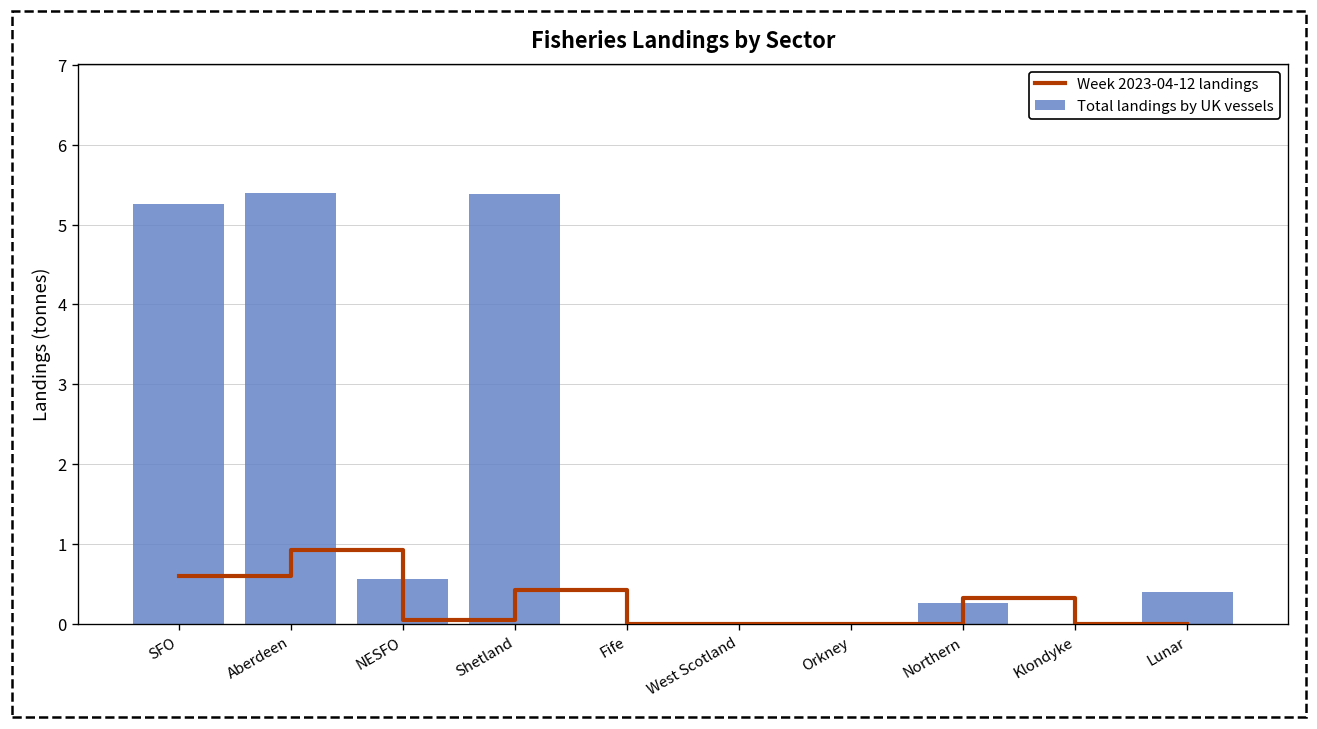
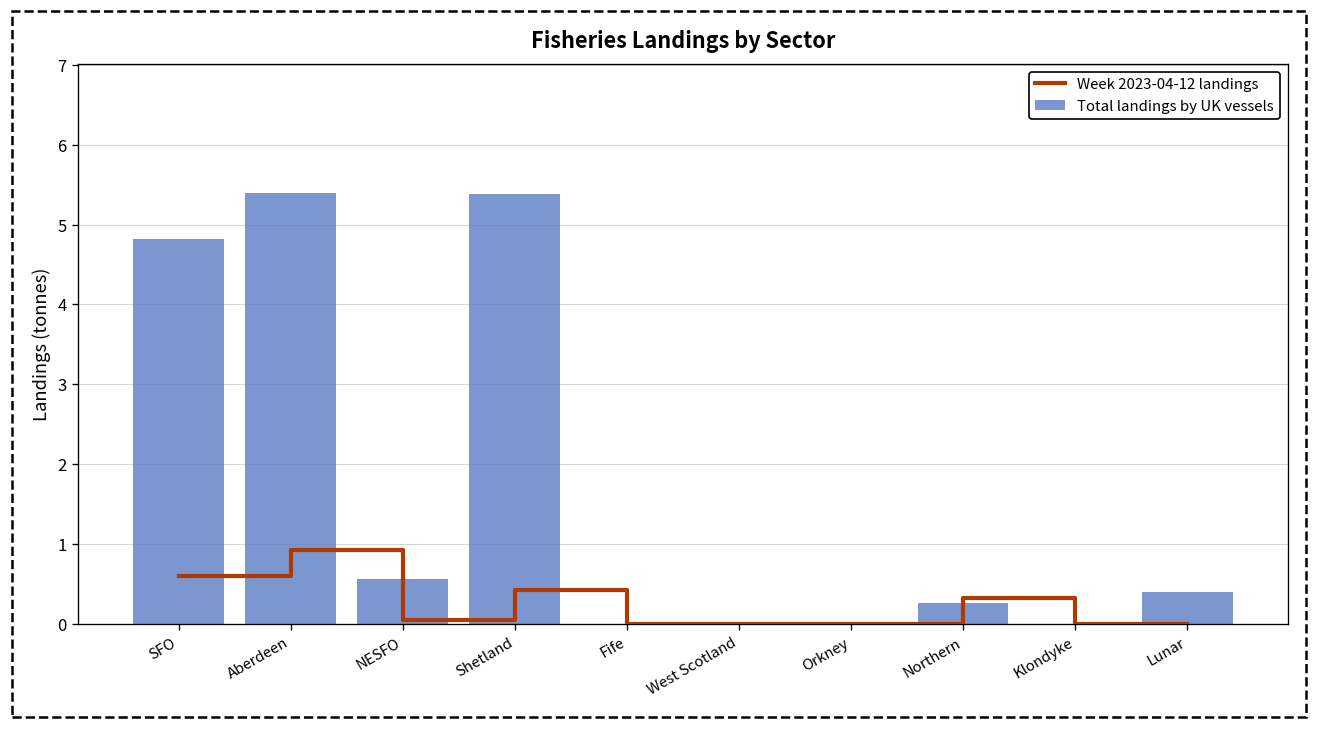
Total landings by UK vessels, SFO: 5.3 -> 4.8
